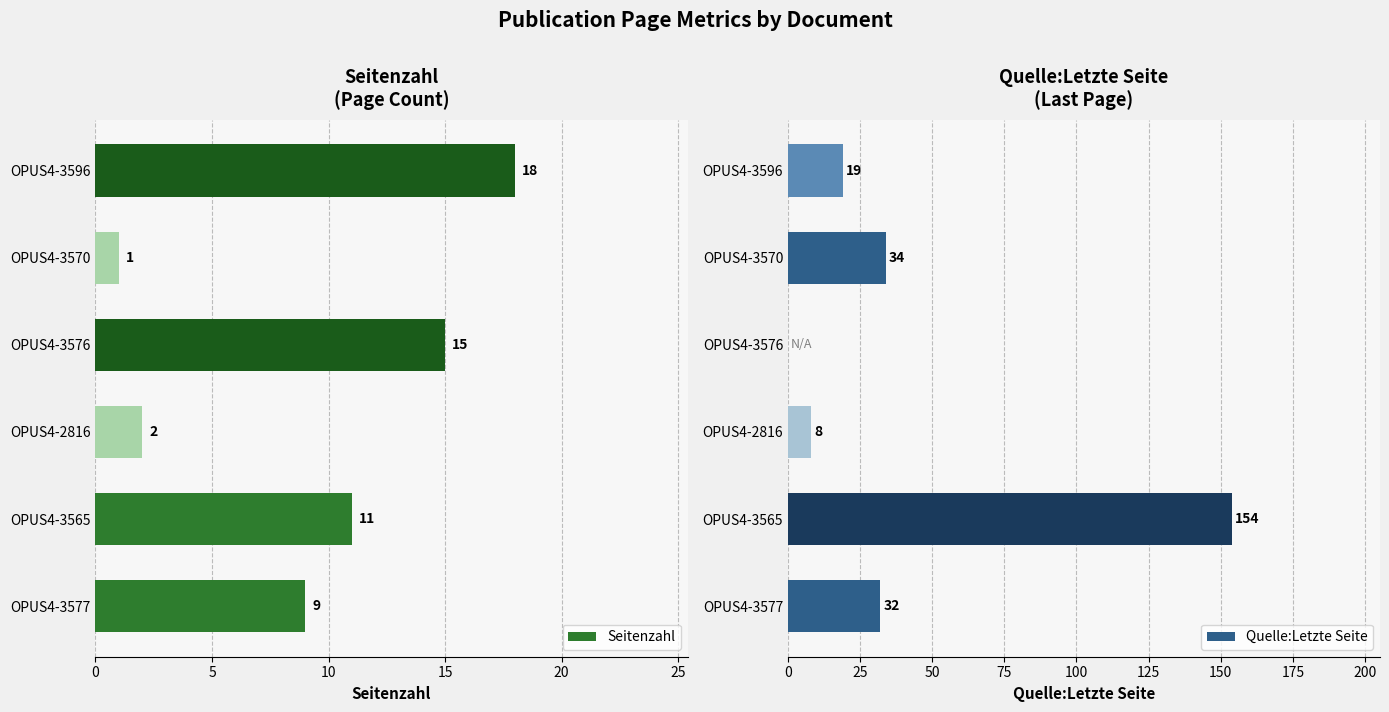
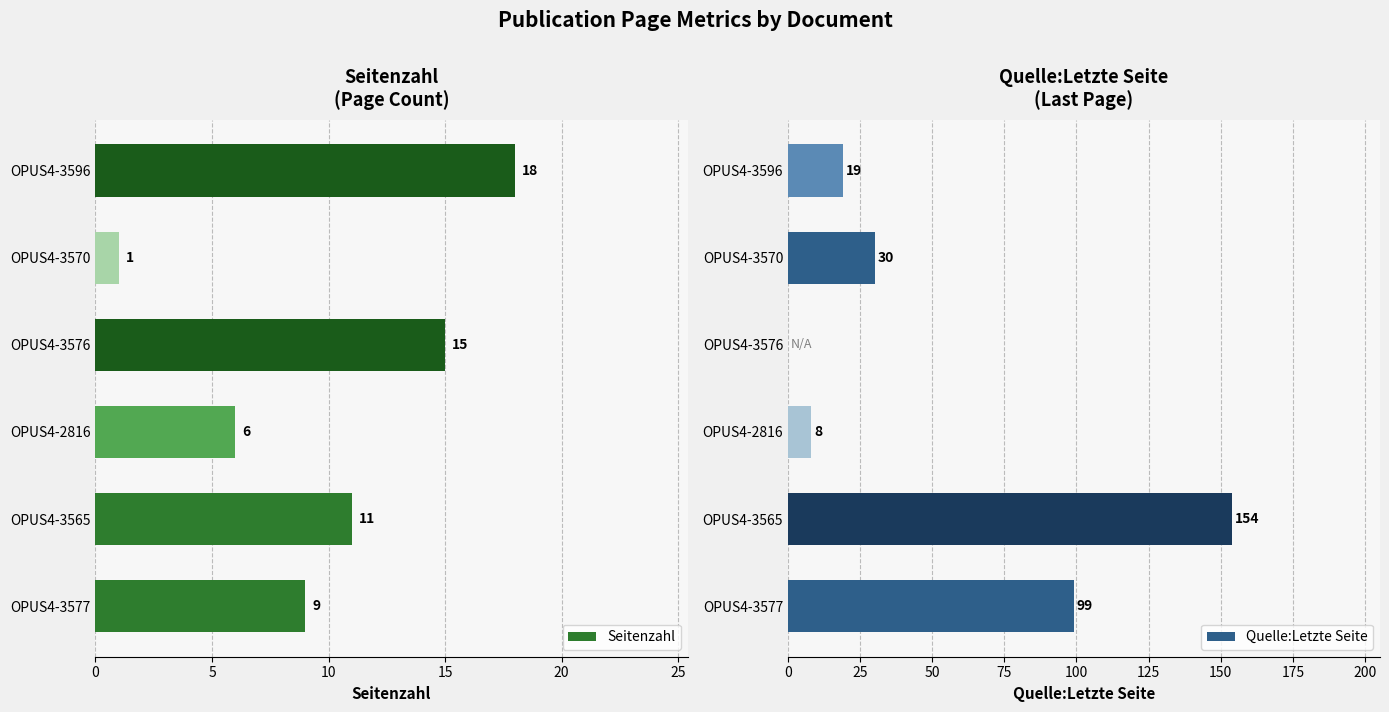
Seitenzahl (Page Count), OPUS4-2816: 2 -> 6
Quelle:Letzte Seite (Last Page), OPUS4-3570: 34 -> 30
Quelle:Letzte Seite (Last Page), OPUS4-3577: 32 -> 99
